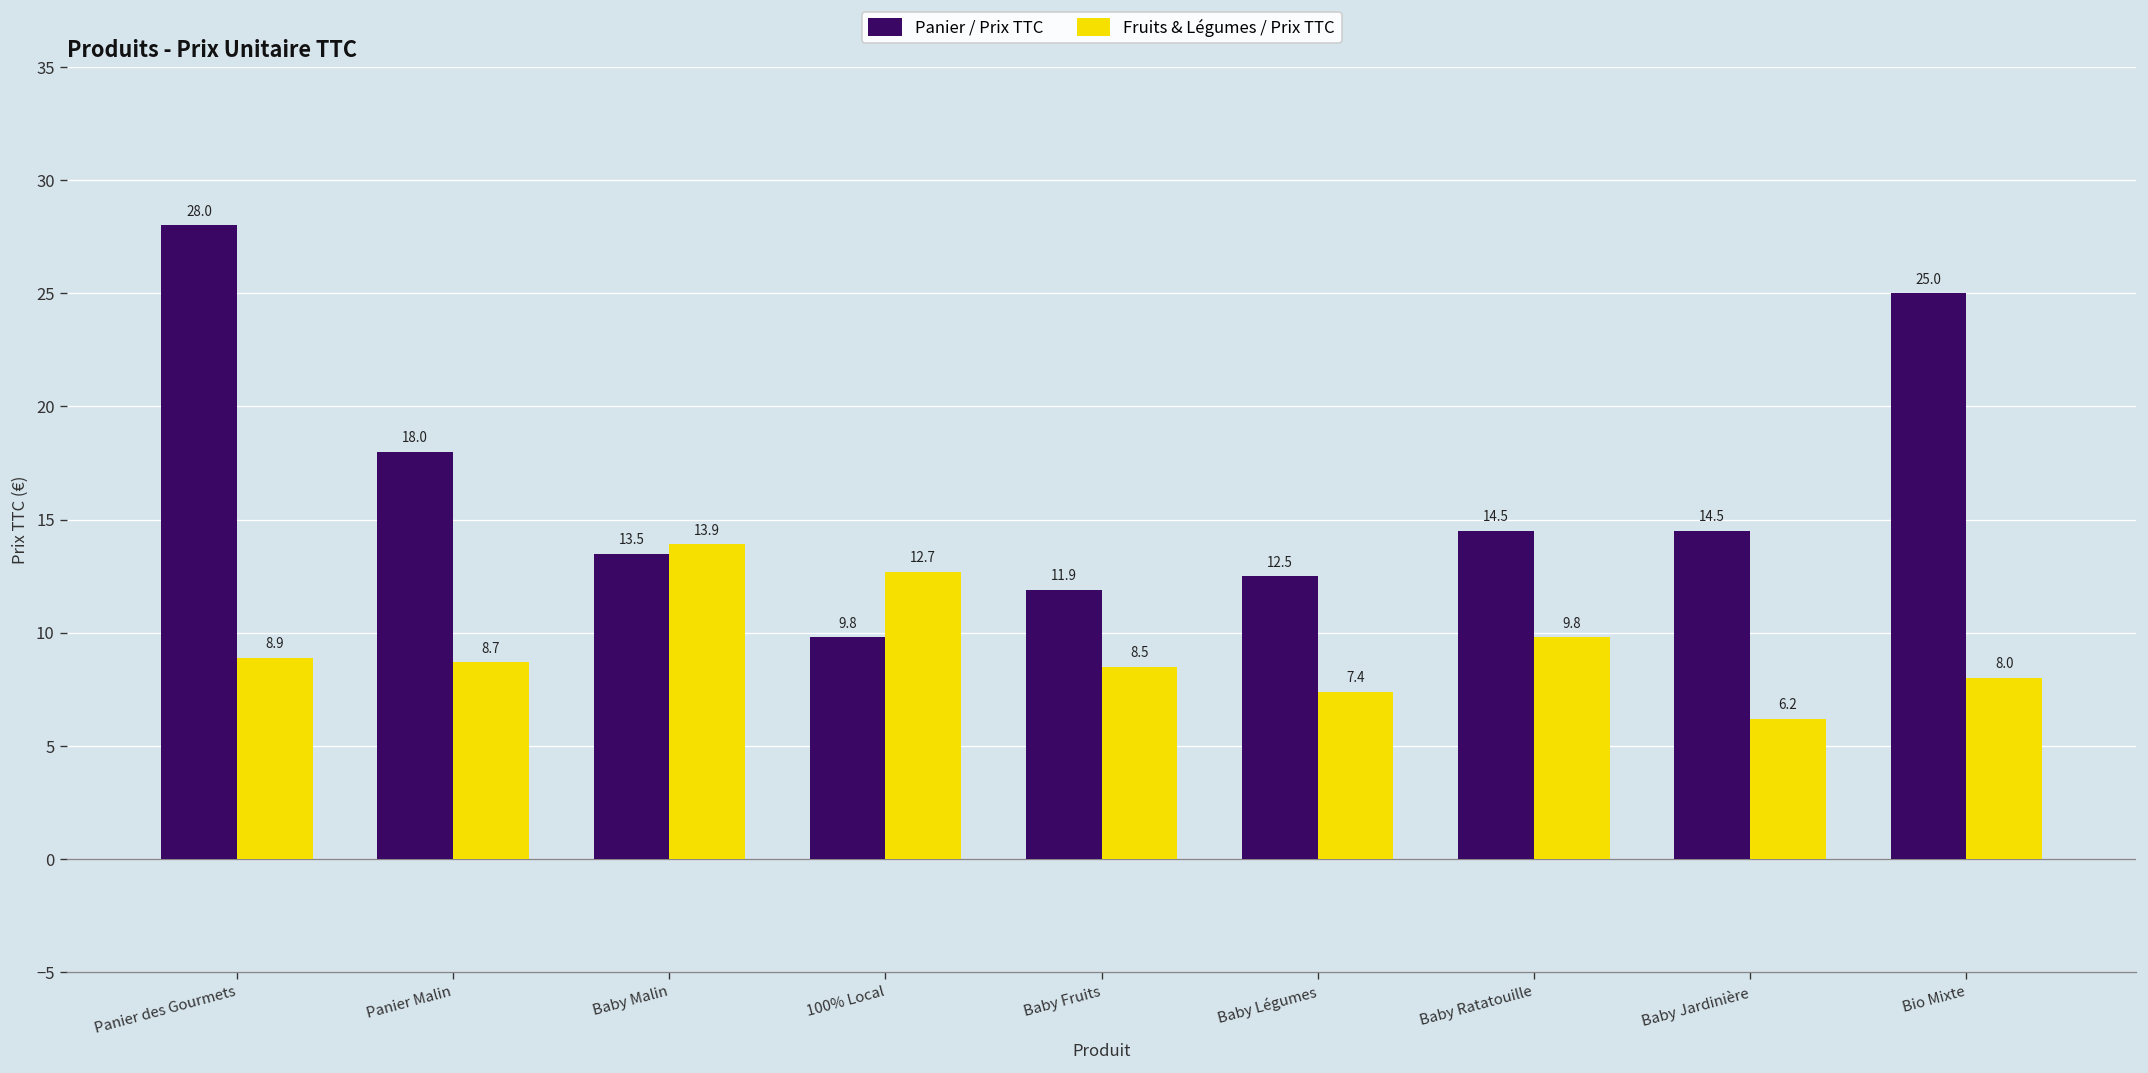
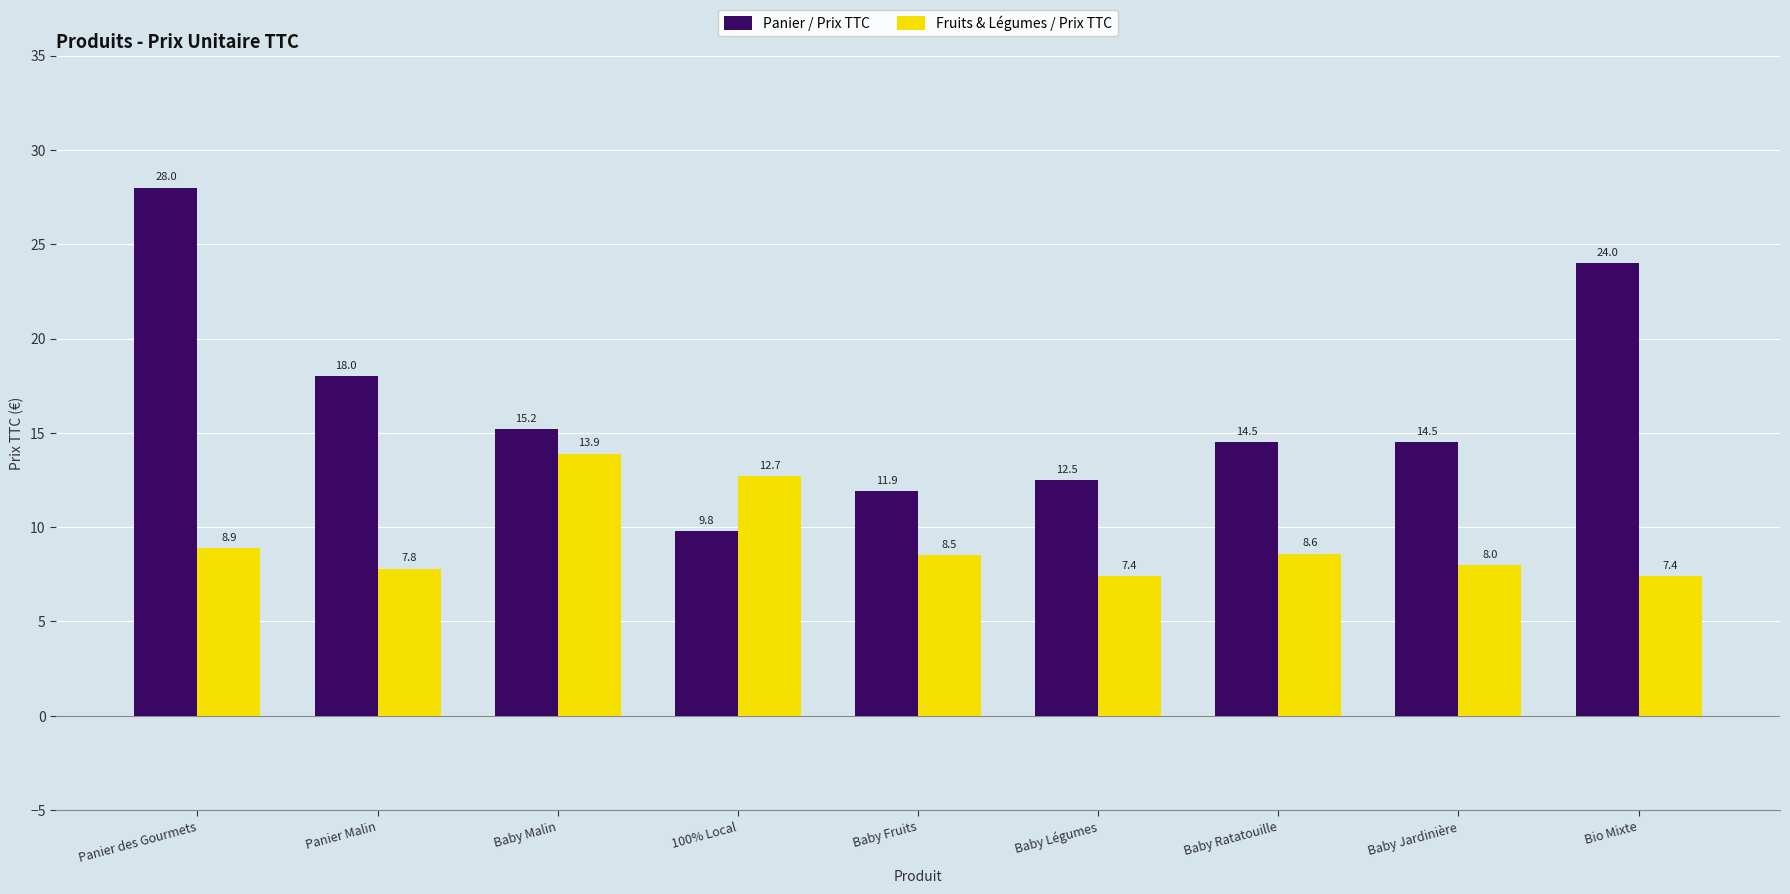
Fruits & Légumes / Prix TTC, Panier Malin: 8.7 -> 7.8
Panier / Prix TTC, Baby Malin: 13.5 -> 15.2
Fruits & Légumes / Prix TTC, Baby Ratatouille: 9.8 -> 8.6
Fruits & Légumes / Prix TTC, Baby Jardinière: 6.2 -> 8.0
Panier / Prix TTC, Bio Mixte: 25.0 -> 24.0
Fruits & Légumes / Prix TTC, Bio Mixte: 8.0 -> 7.4
